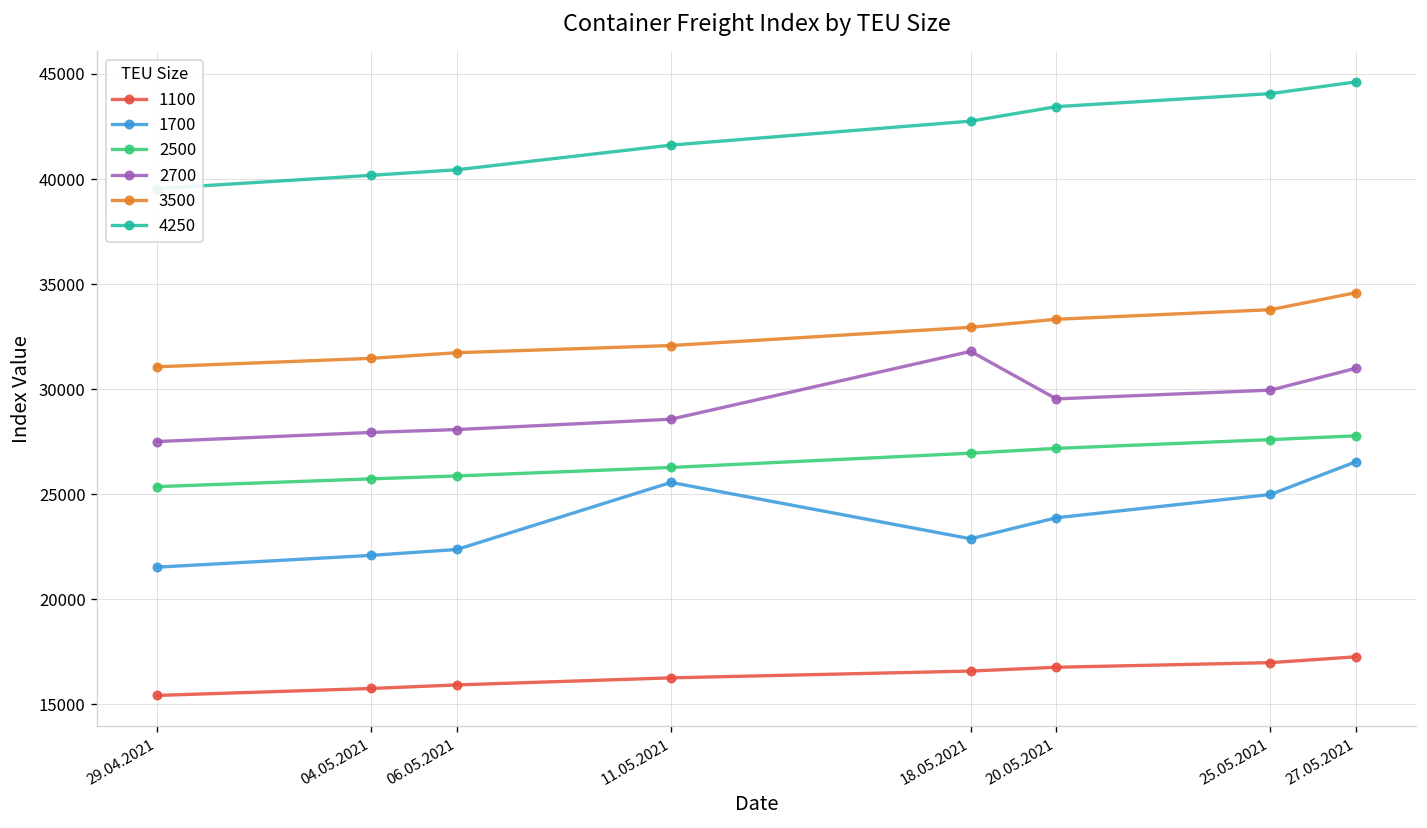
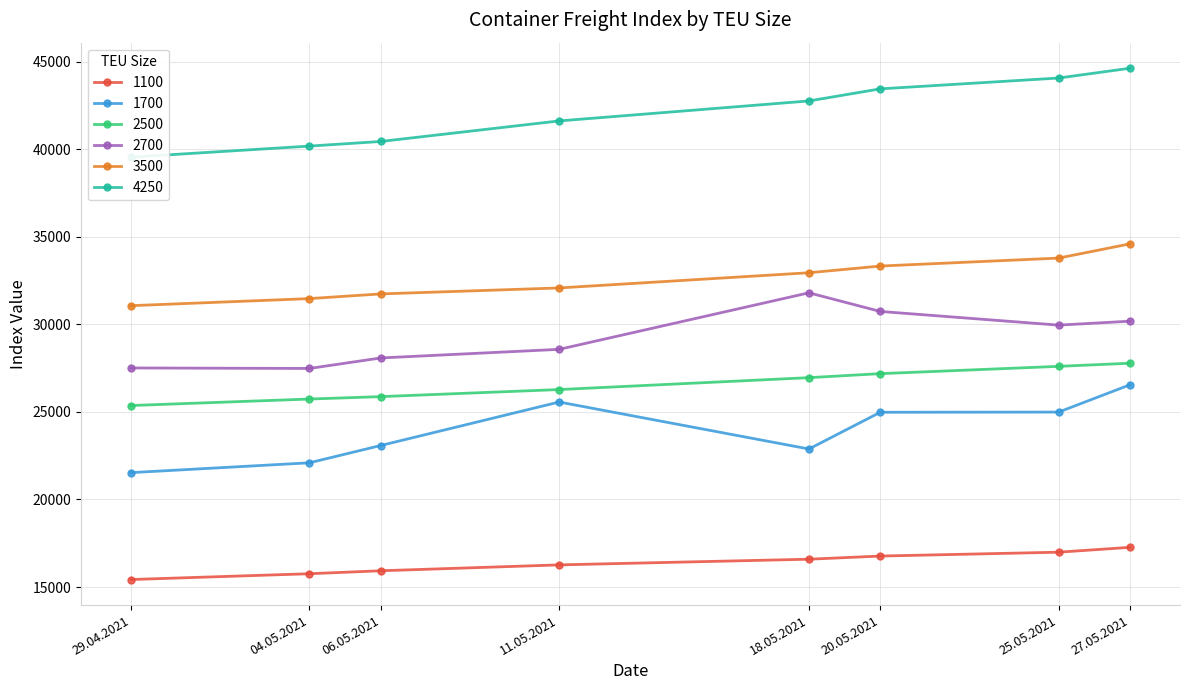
2700, 04.05.2021: 27900 -> 27500
1700, 06.05.2021: 22400 -> 23100
1700, 20.05.2021: 23900 -> 25000
2700, 20.05.2021: 29500 -> 30700
2700, 27.05.2021: 31000 -> 30200
